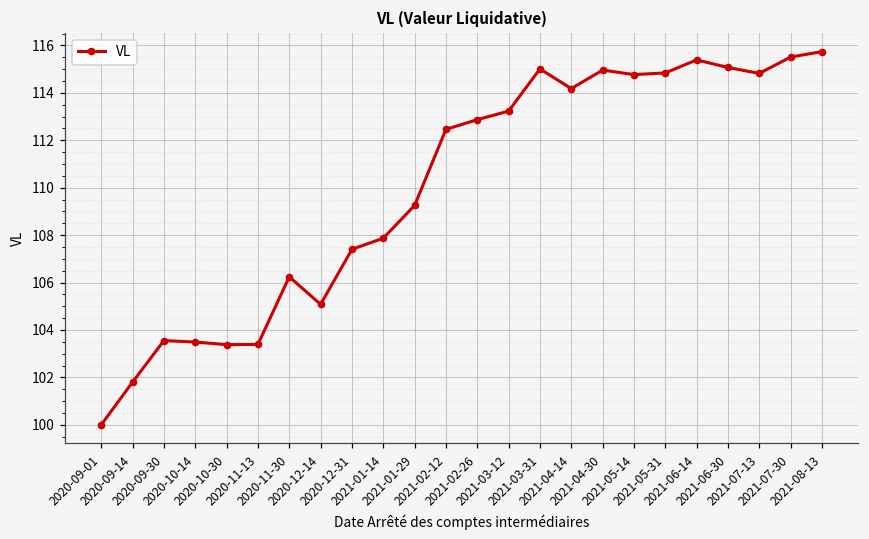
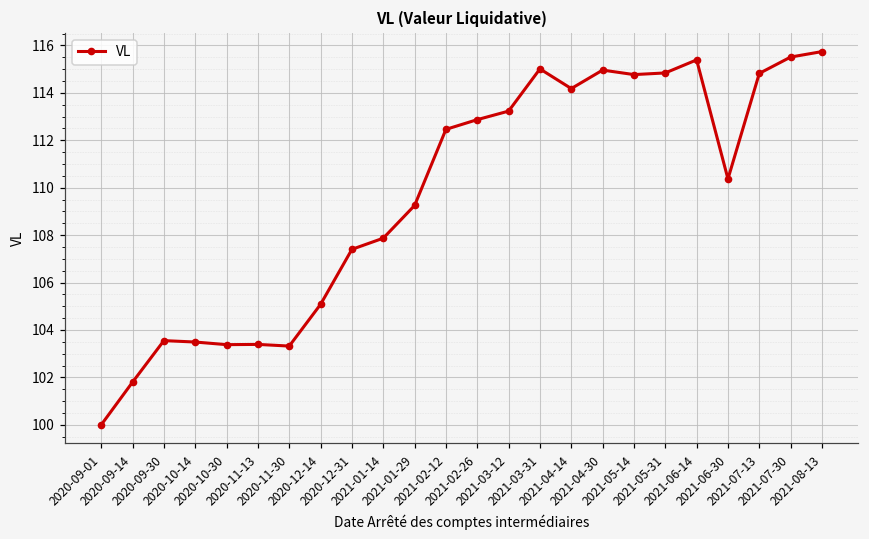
2020-11-30: 106.2 -> 103.3
2021-06-30: 115.1 -> 110.4
